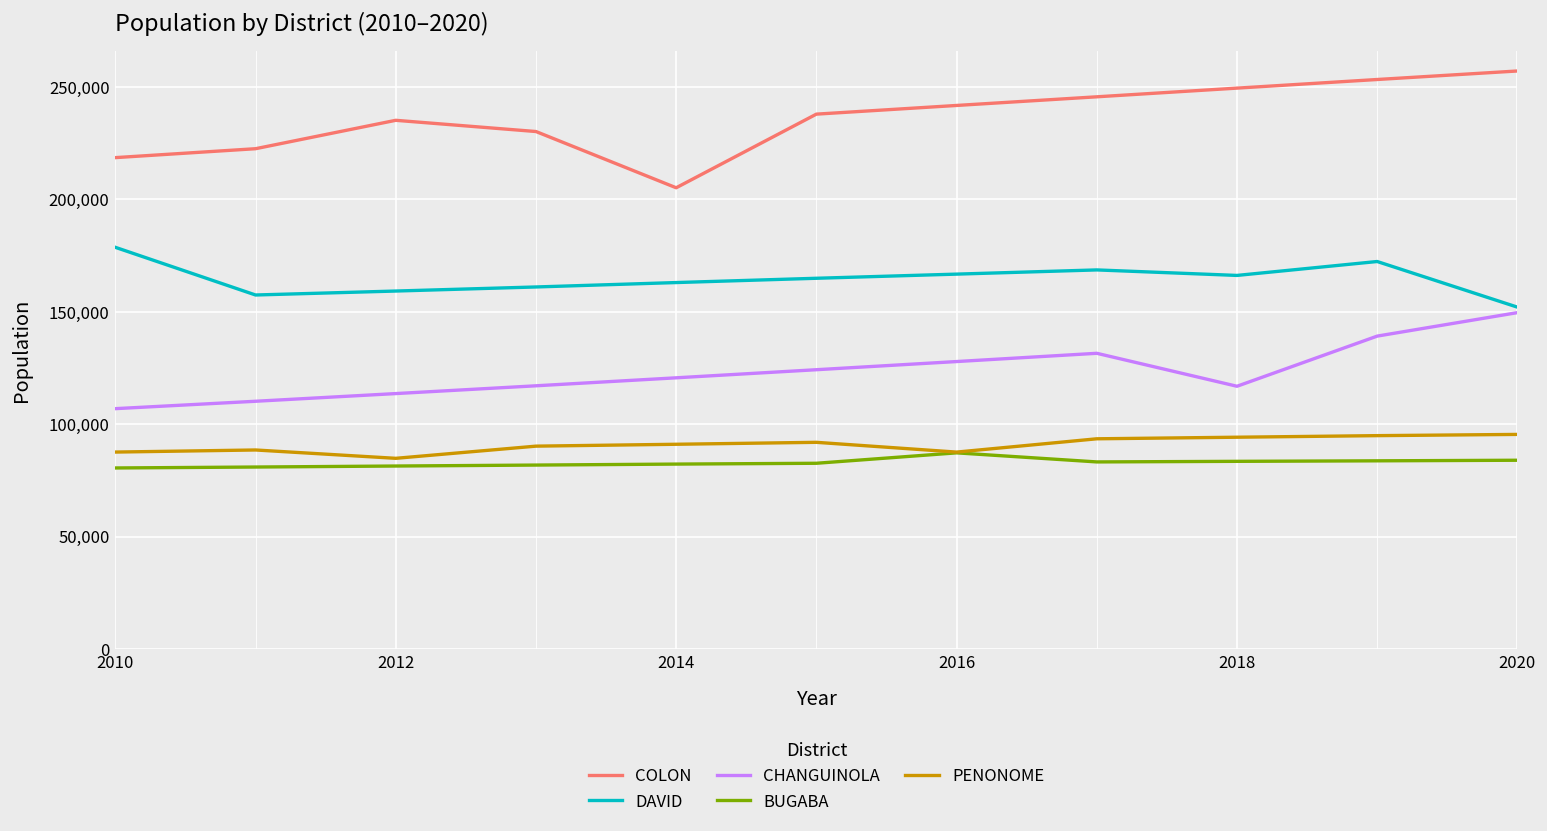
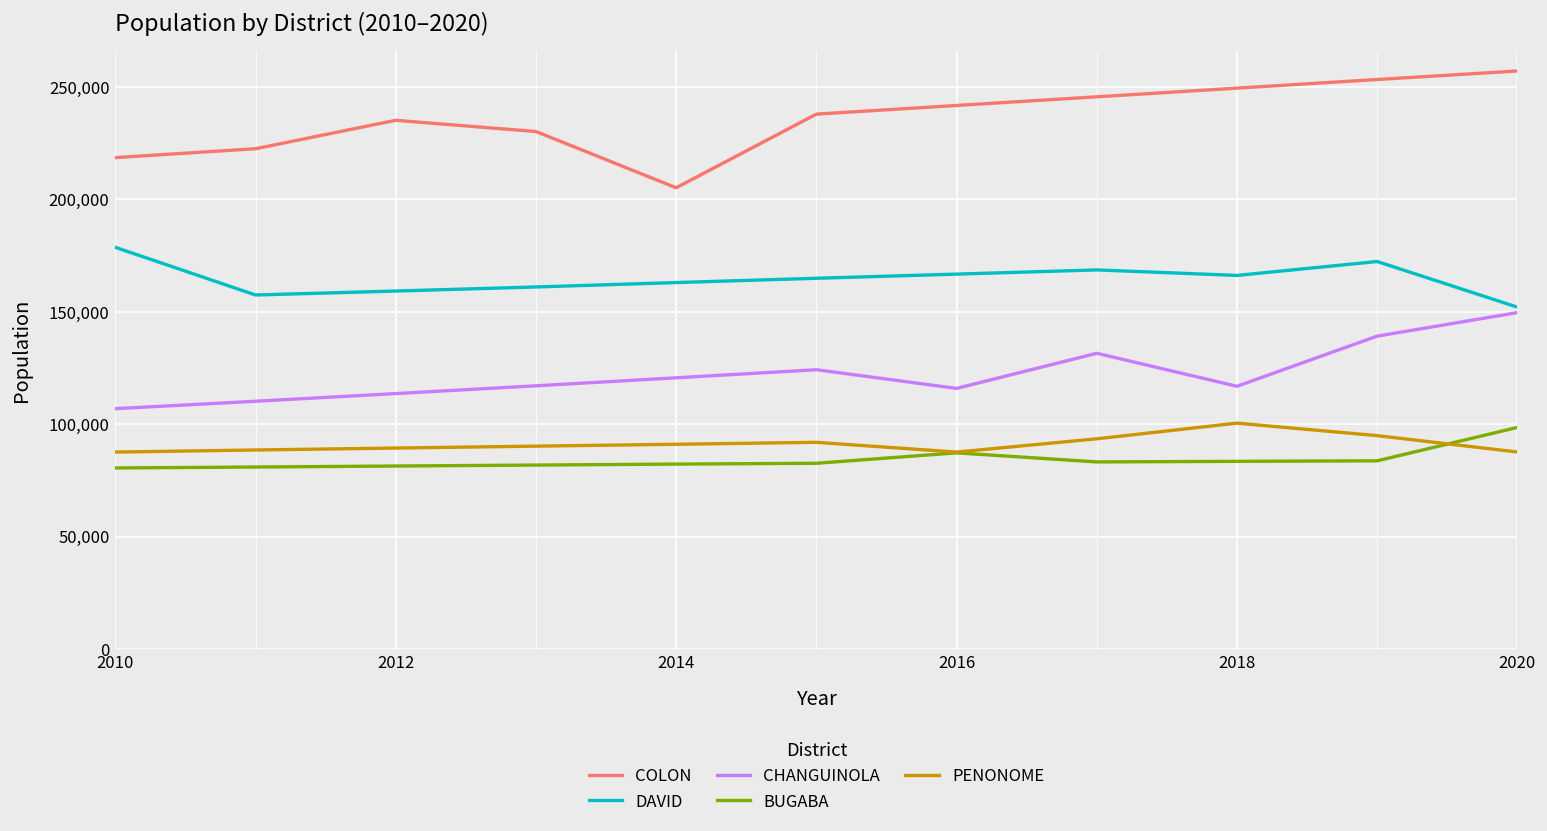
PENONOME, 2012: 85,000 -> 89,000
CHANGUINOLA, 2016: 128,000 -> 116,000
PENONOME, 2018: 94,000 -> 100,000
BUGABA, 2020: 84,000 -> 99,000
PENONOME, 2020: 95,000 -> 88,000
